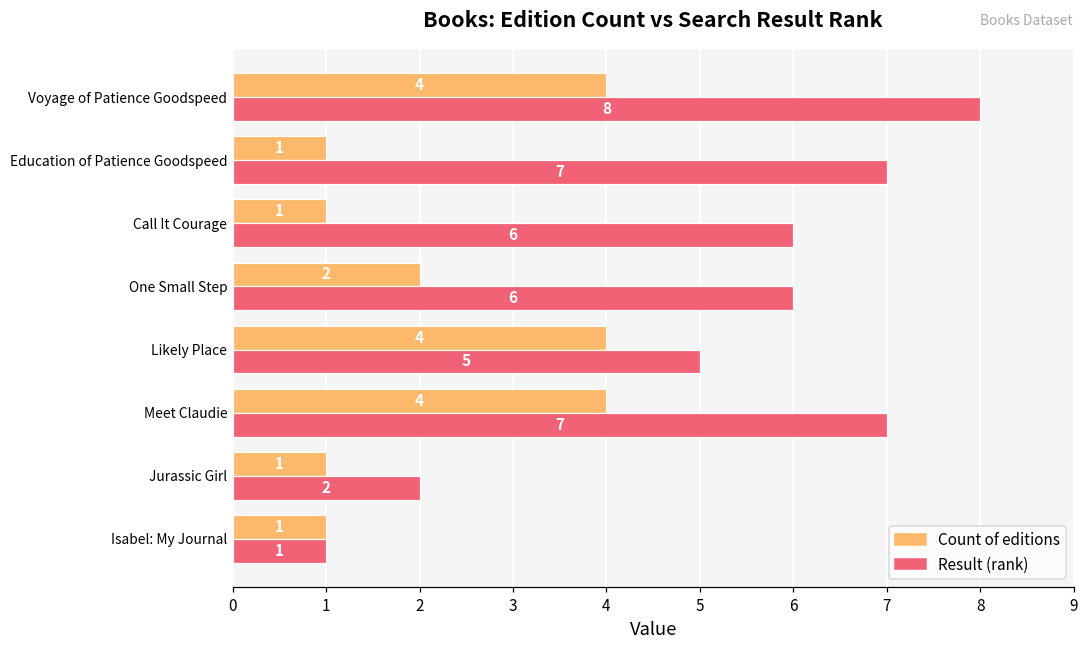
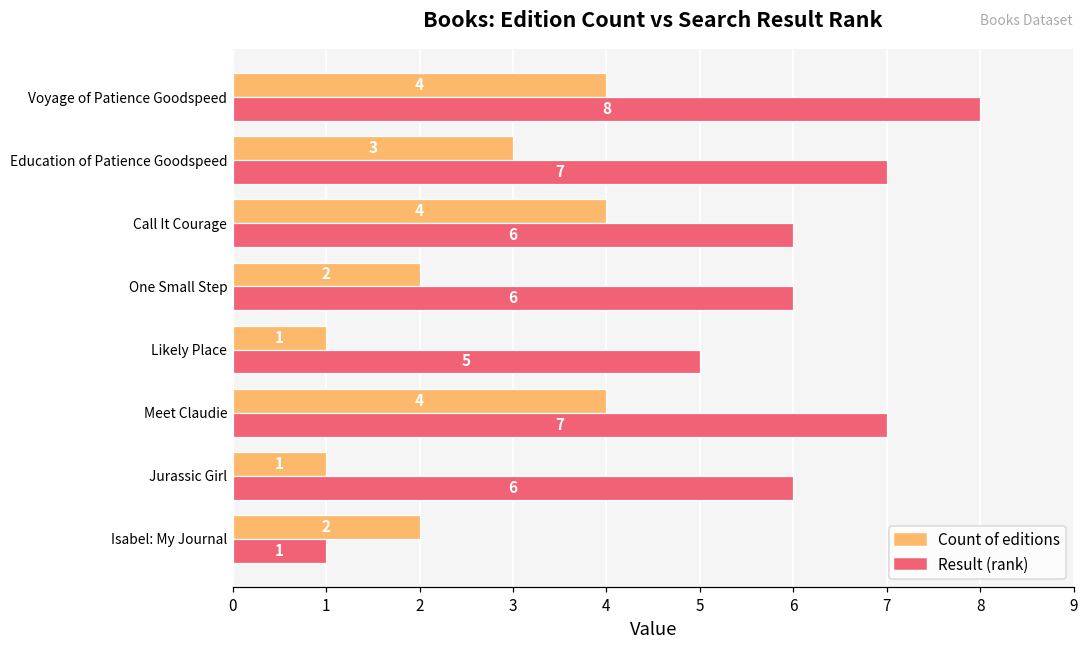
Count of editions, Education of Patience Goodspeed: 1 -> 3
Count of editions, Call It Courage: 1 -> 4
Count of editions, Likely Place: 4 -> 1
Result (rank), Jurassic Girl: 2 -> 6
Count of editions, Isabel: My Journal: 1 -> 2
